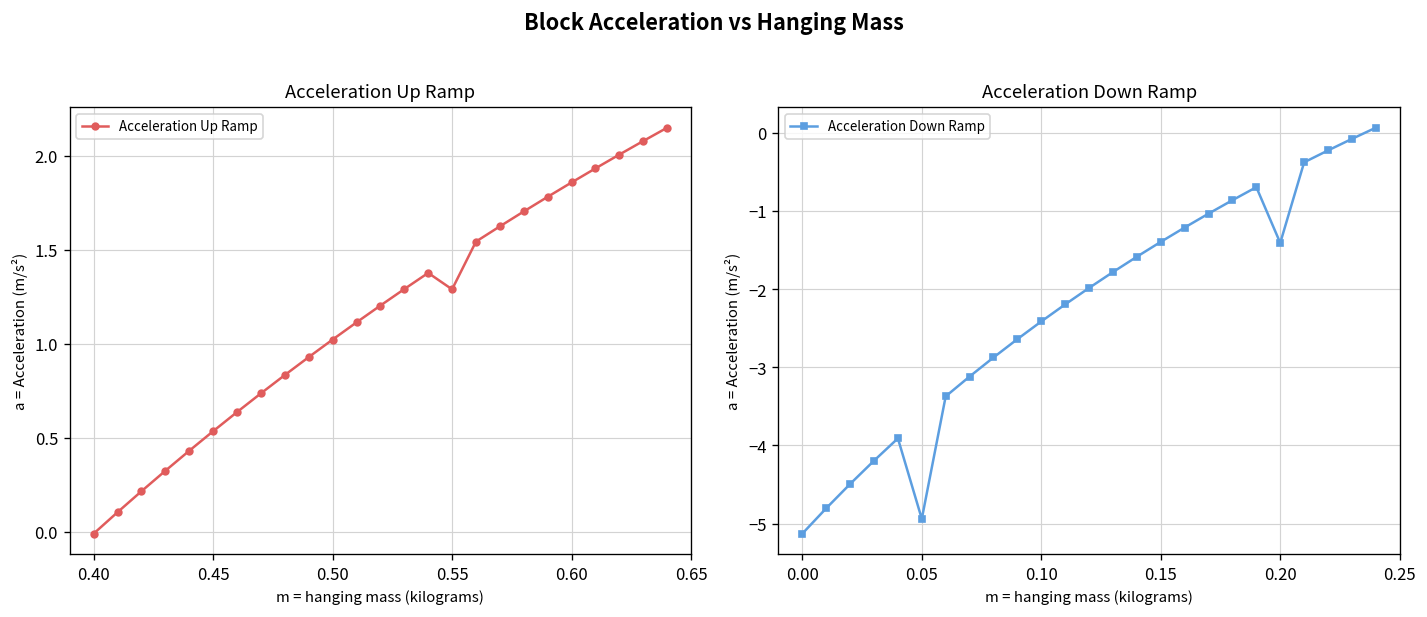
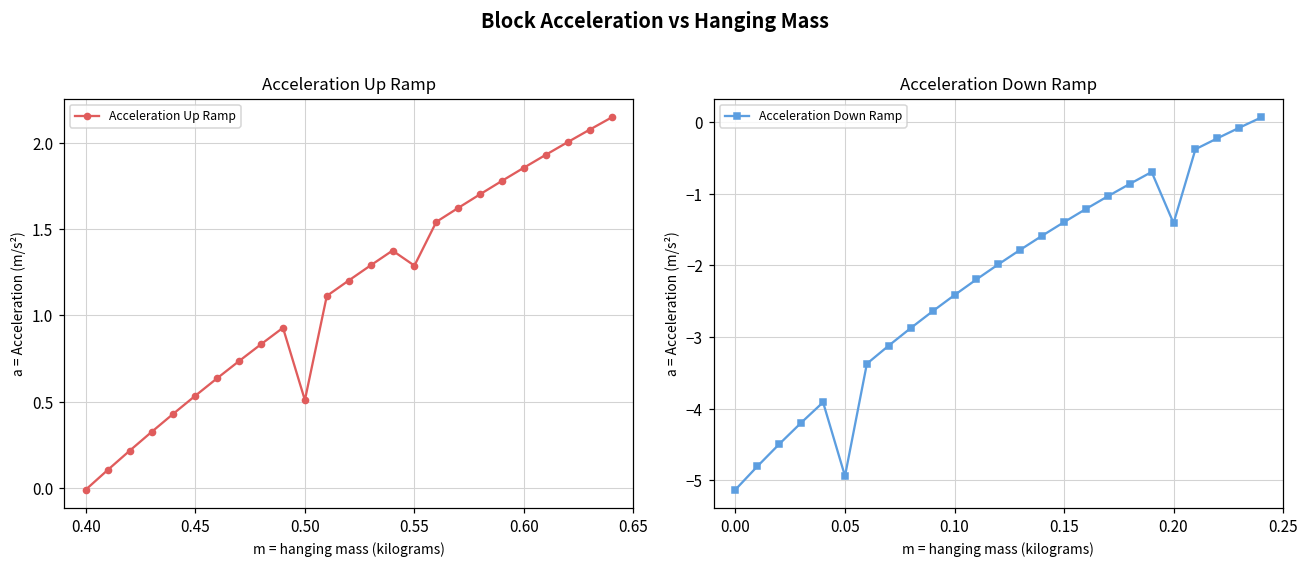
Acceleration Up Ramp, 0.50: 1.02 -> 0.51
